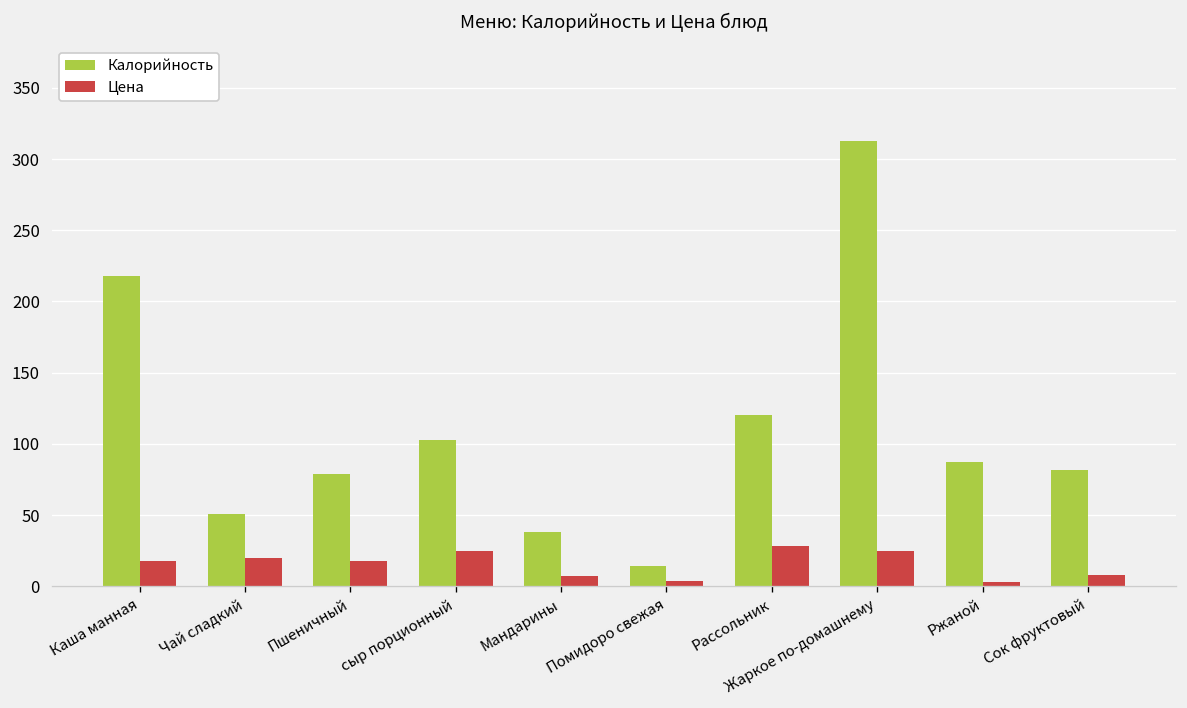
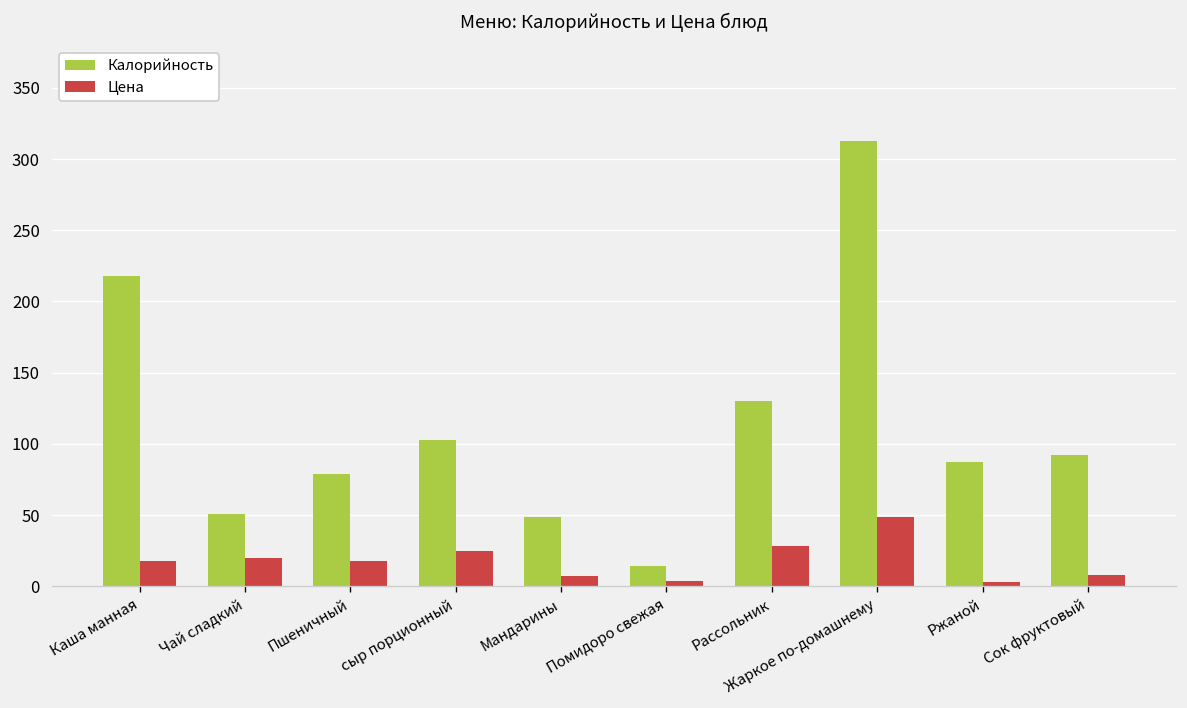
Калорийность, Мандарины: 38 -> 49
Калорийность, Рассольник: 120 -> 130
Цена, Жаркое по-домашнему: 25 -> 49
Калорийность, Сок фруктовый: 82 -> 92
